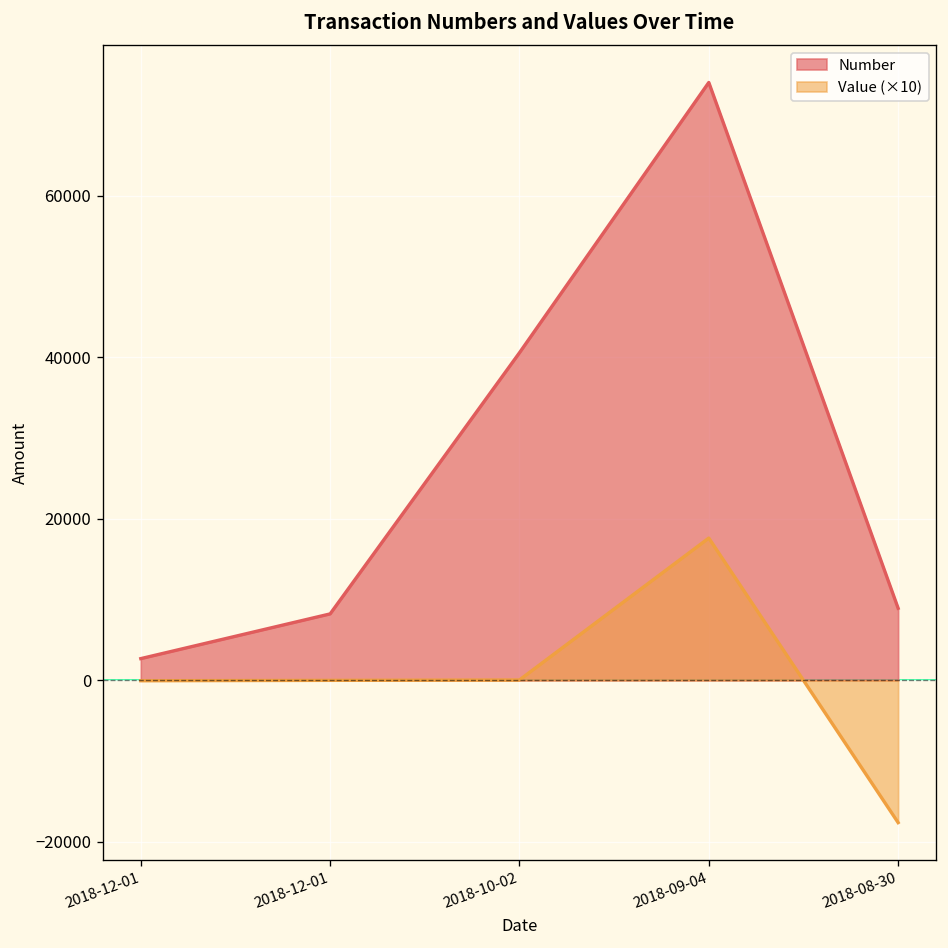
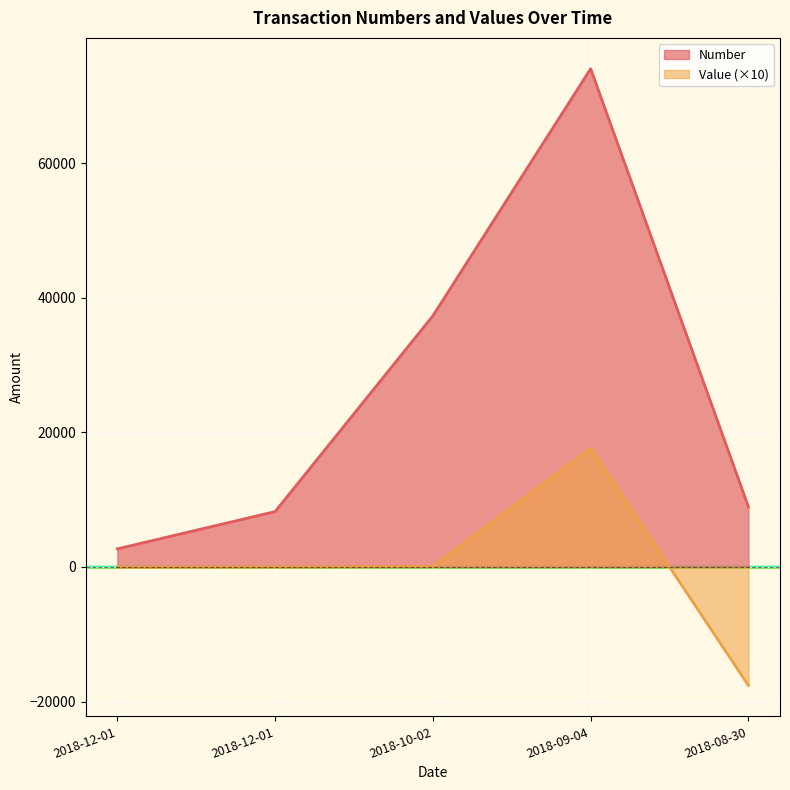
Number, 2018-10-02: 41000 -> 37000
